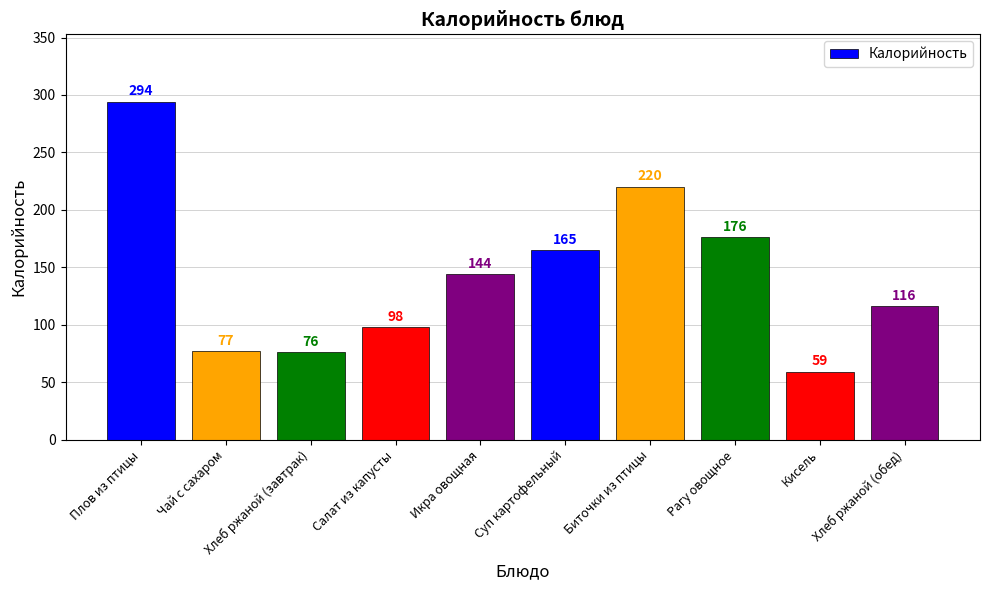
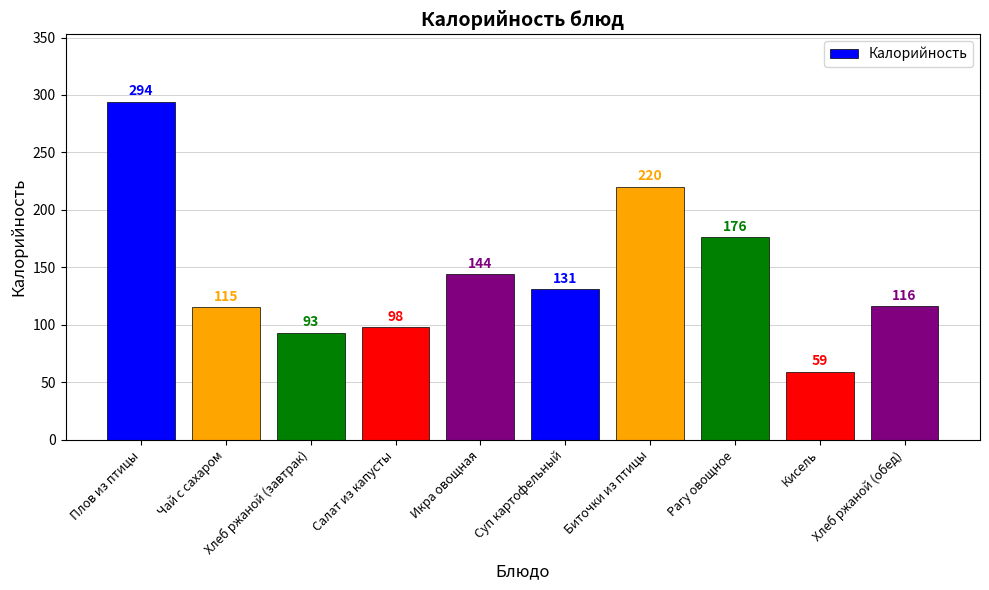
Чай с сахаром: 77 -> 115
Хлеб ржаной (завтрак): 76 -> 93
Суп картофельный: 165 -> 131
